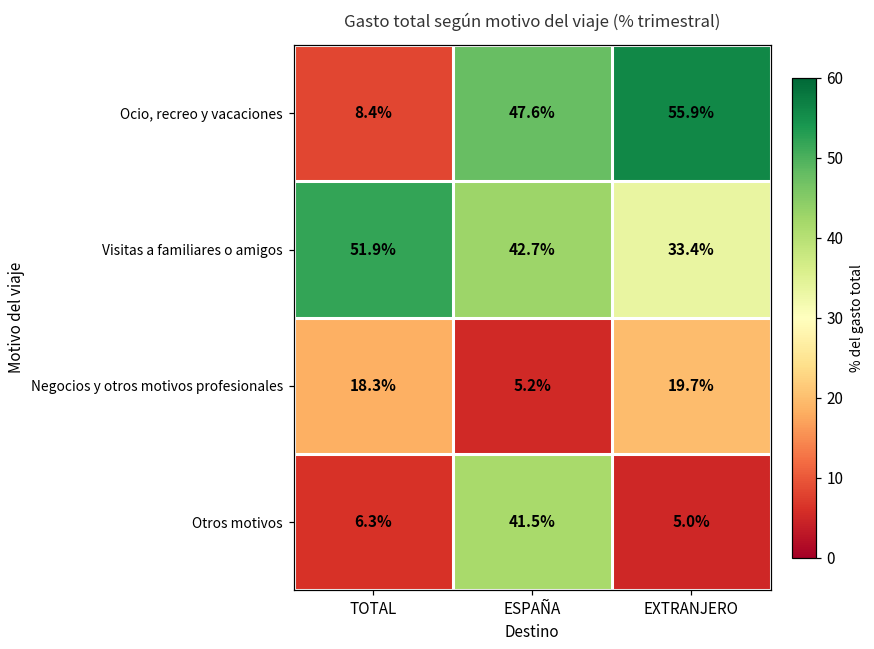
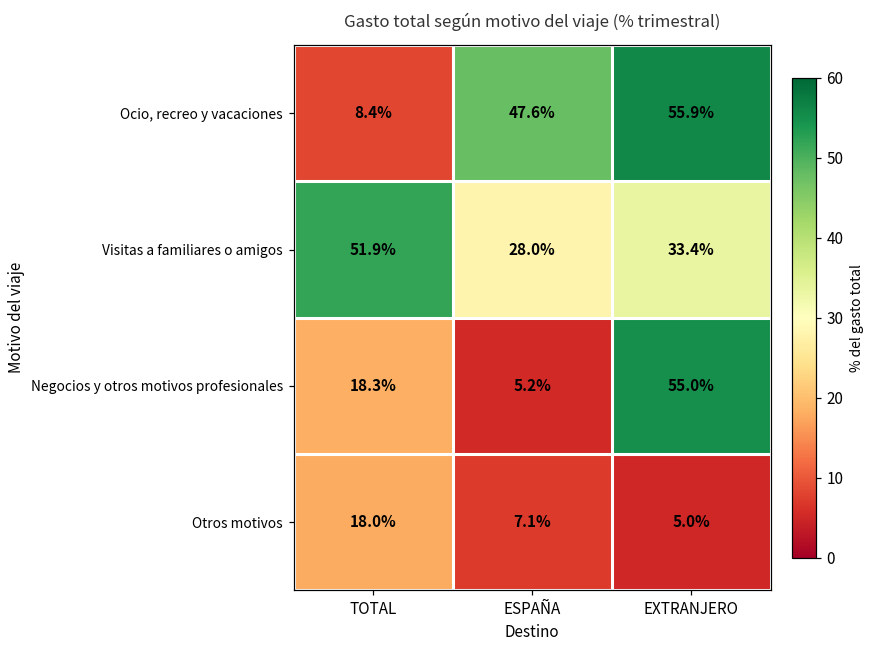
Visitas a familiares o amigos, ESPAÑA: 42.7% -> 28.0%
Negocios y otros motivos profesionales, EXTRANJERO: 19.7% -> 55.0%
Otros motivos, TOTAL: 6.3% -> 18.0%
Otros motivos, ESPAÑA: 41.5% -> 7.1%
